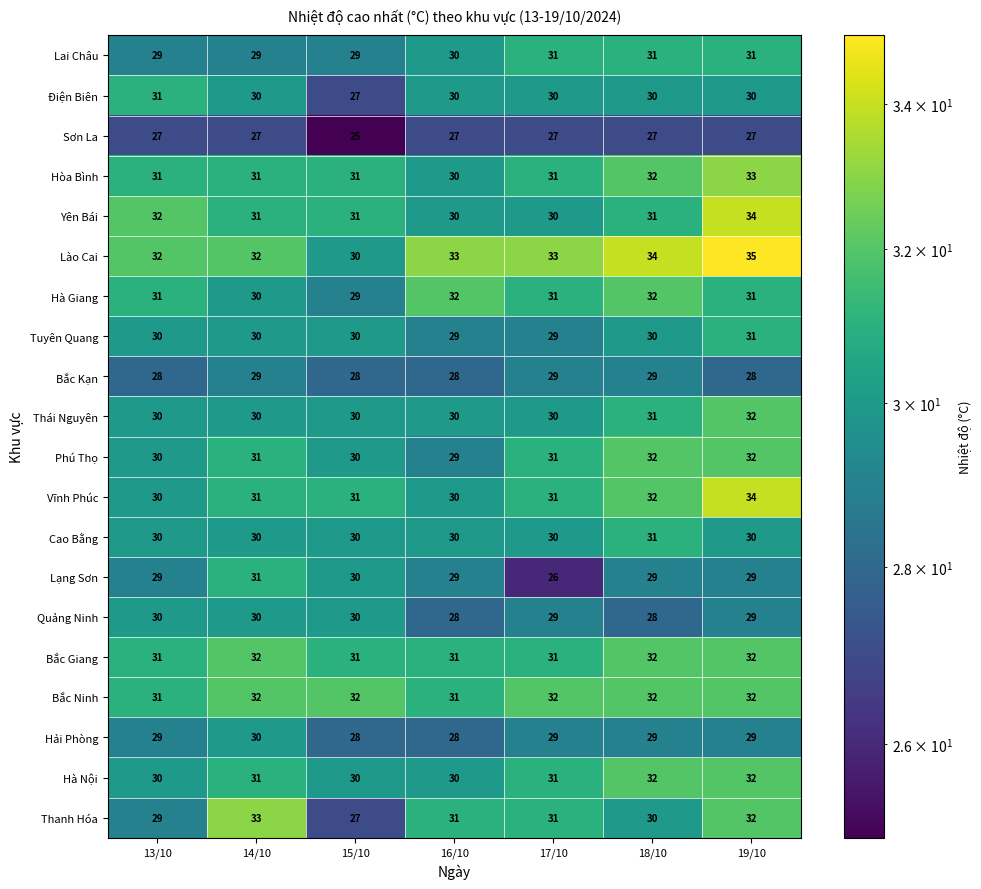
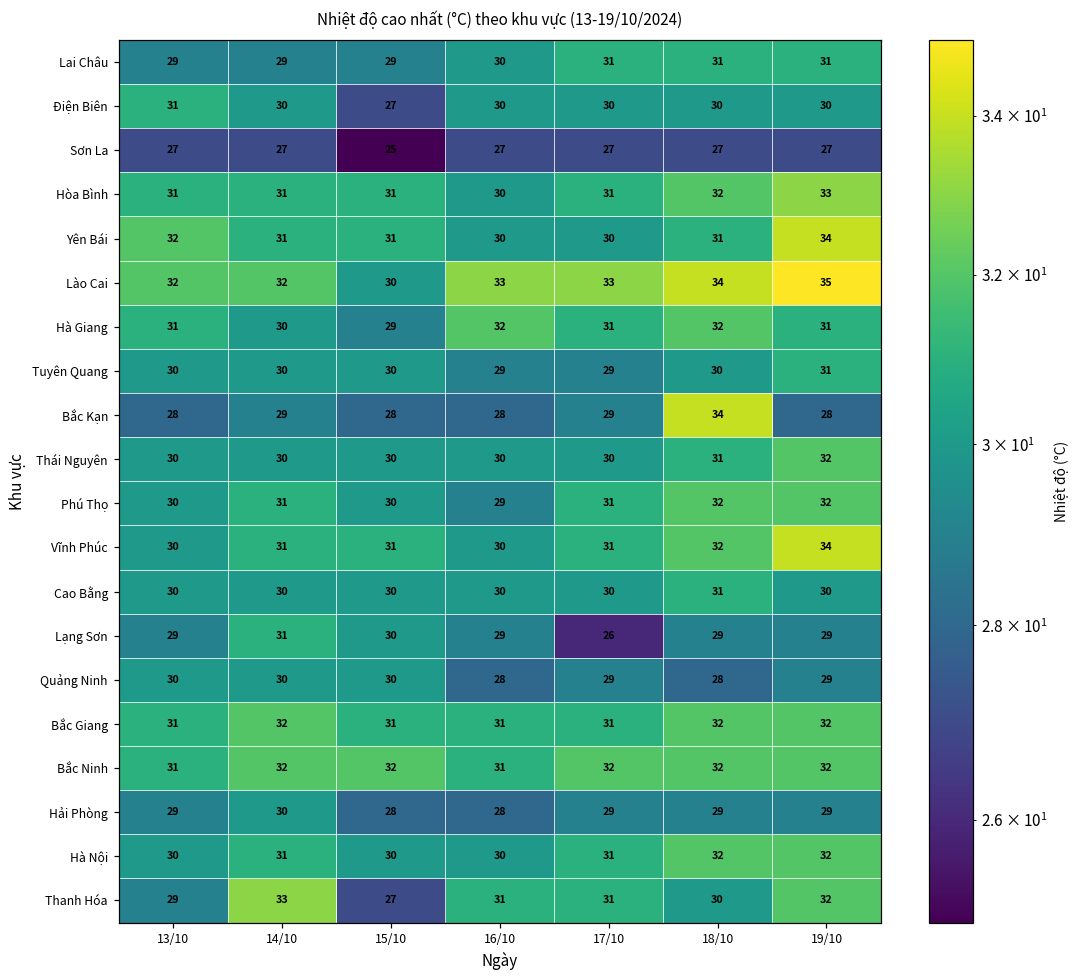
Bắc Kạn, 18/10: 29 -> 34
